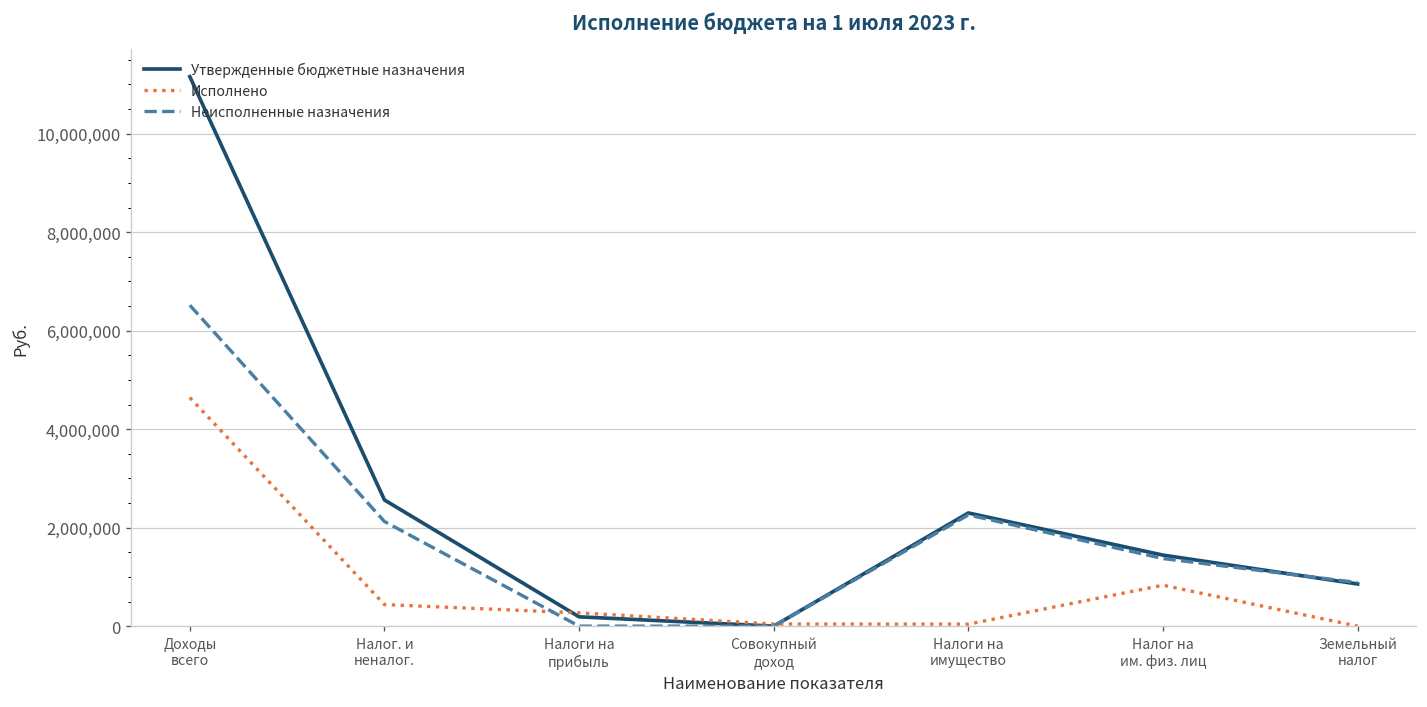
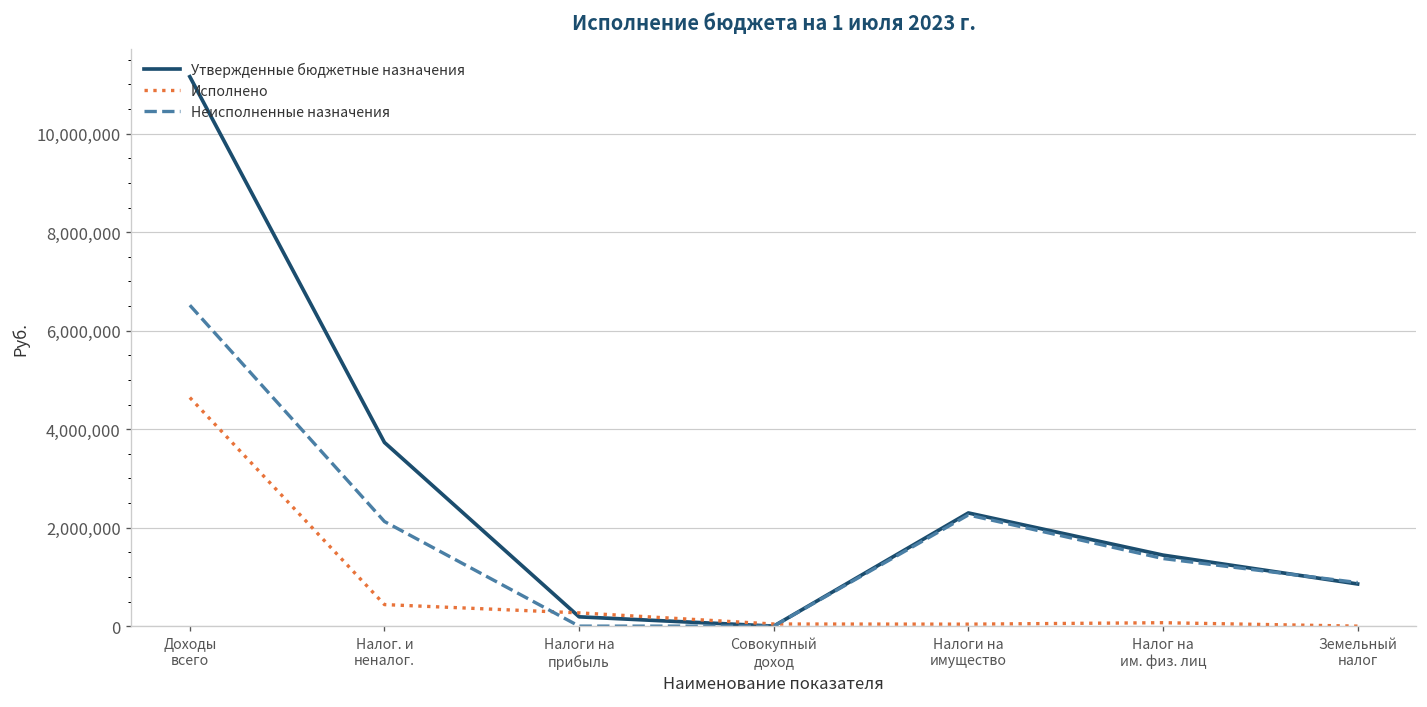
Утвержденные бюджетные назначения, Налог. и неналог.: 2,600,000 -> 3,700,000
Исполнено, Налог на им. физ. лиц: 800,000 -> 100,000
